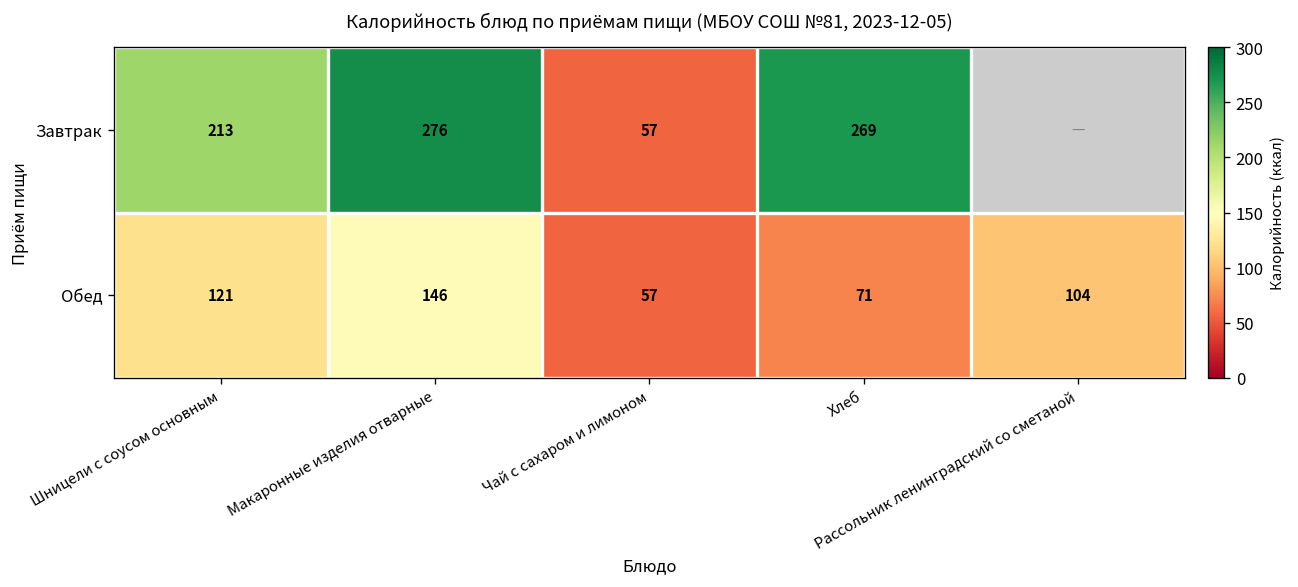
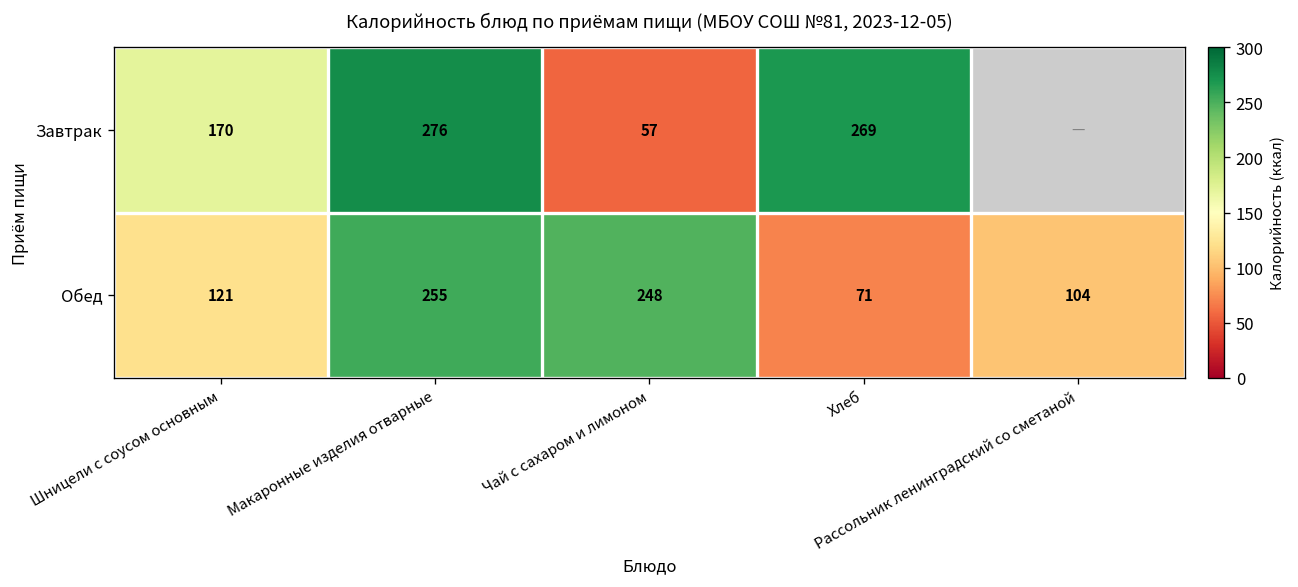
Завтрак, Шницели с соусом основным: 213 -> 170
Обед, Макаронные изделия отварные: 146 -> 255
Обед, Чай с сахаром и лимоном: 57 -> 248
